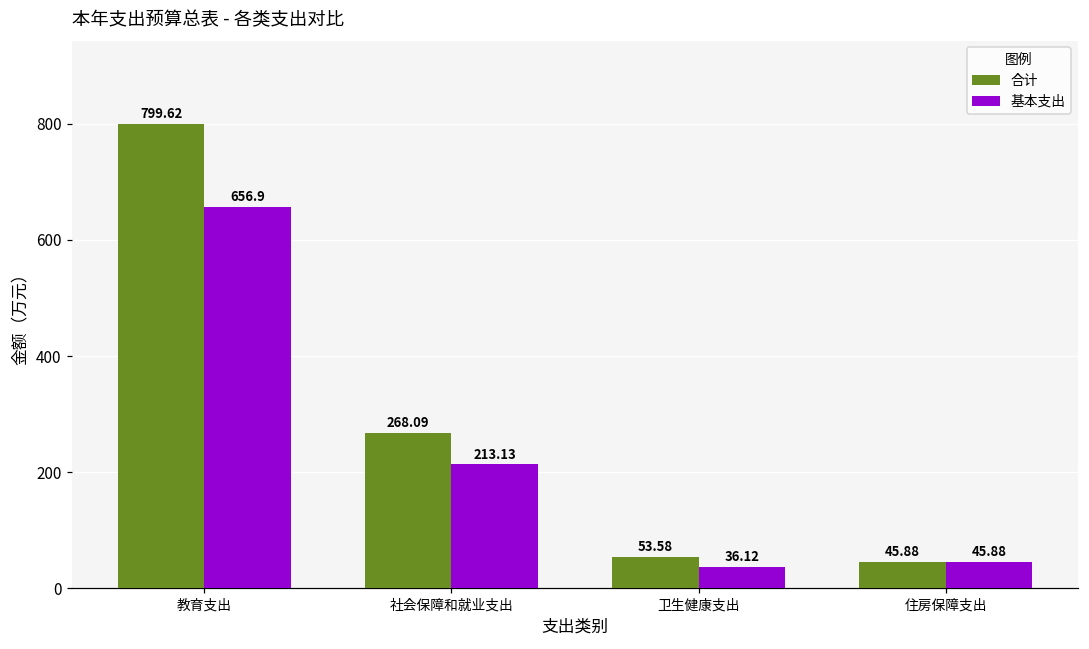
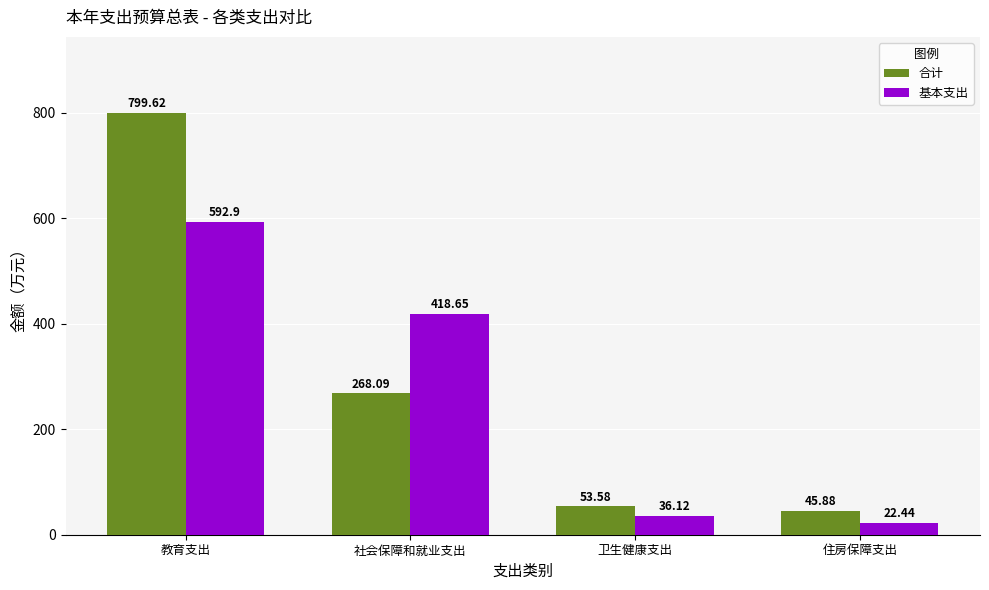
基本支出, 教育支出: 656.9 -> 592.9
基本支出, 社会保障和就业支出: 213.13 -> 418.65
基本支出, 住房保障支出: 45.88 -> 22.44
